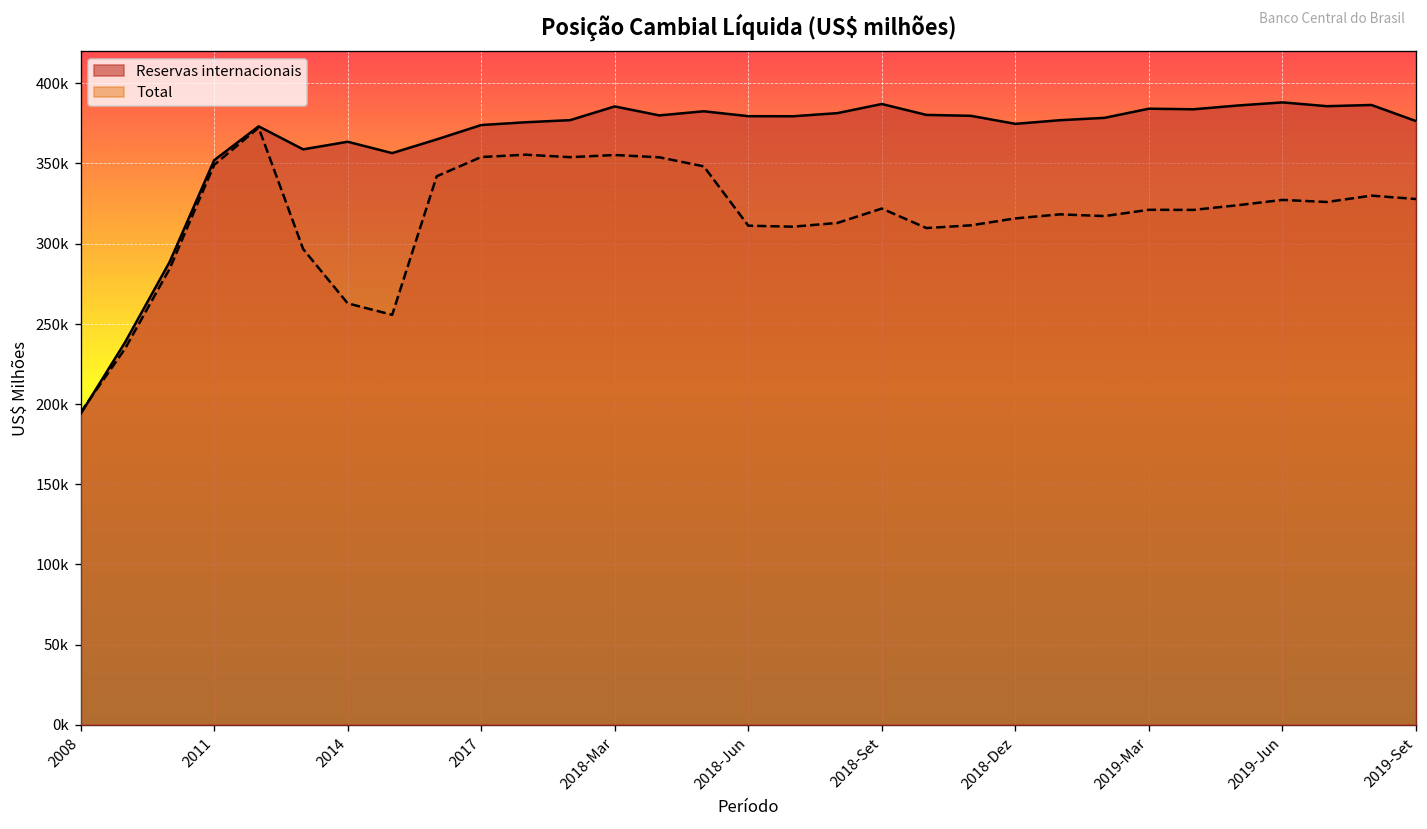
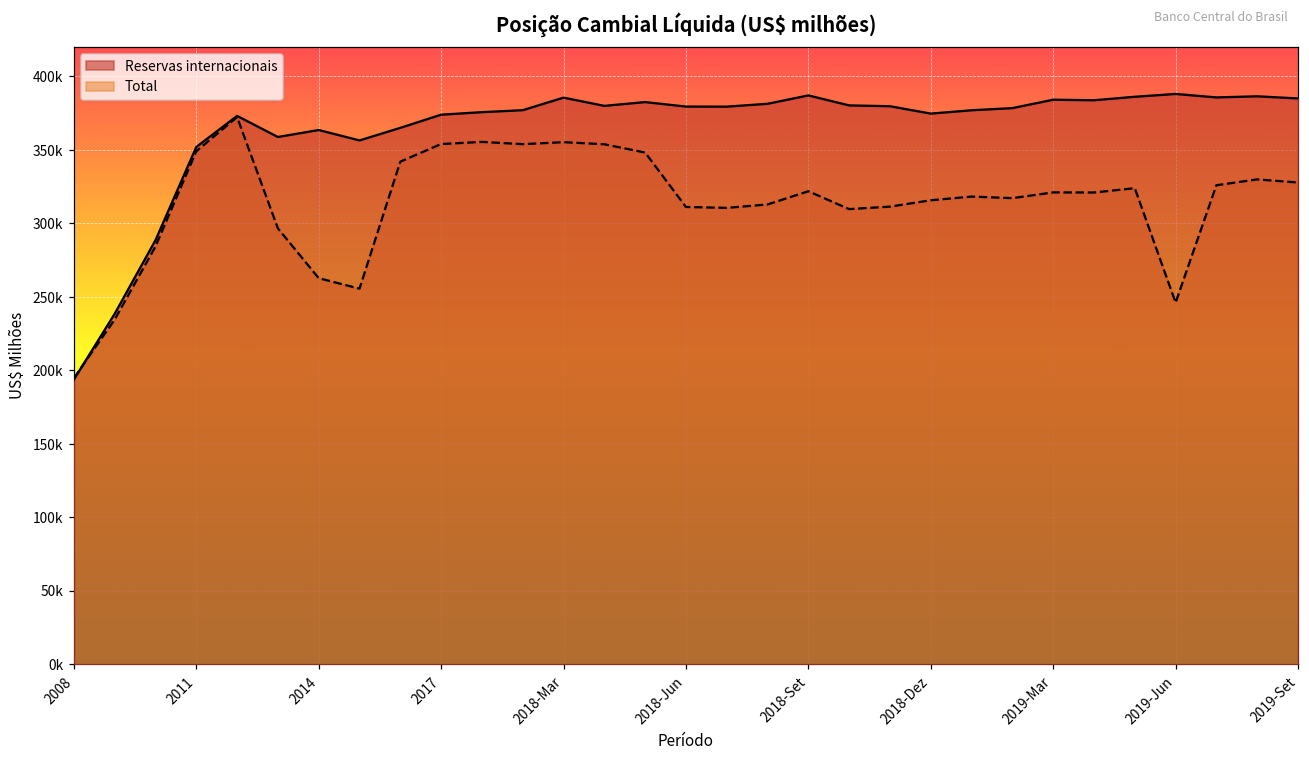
Total, 2019-Jun: 327000 -> 246000
Reservas internacionais, 2019-Set: 376000 -> 385000
